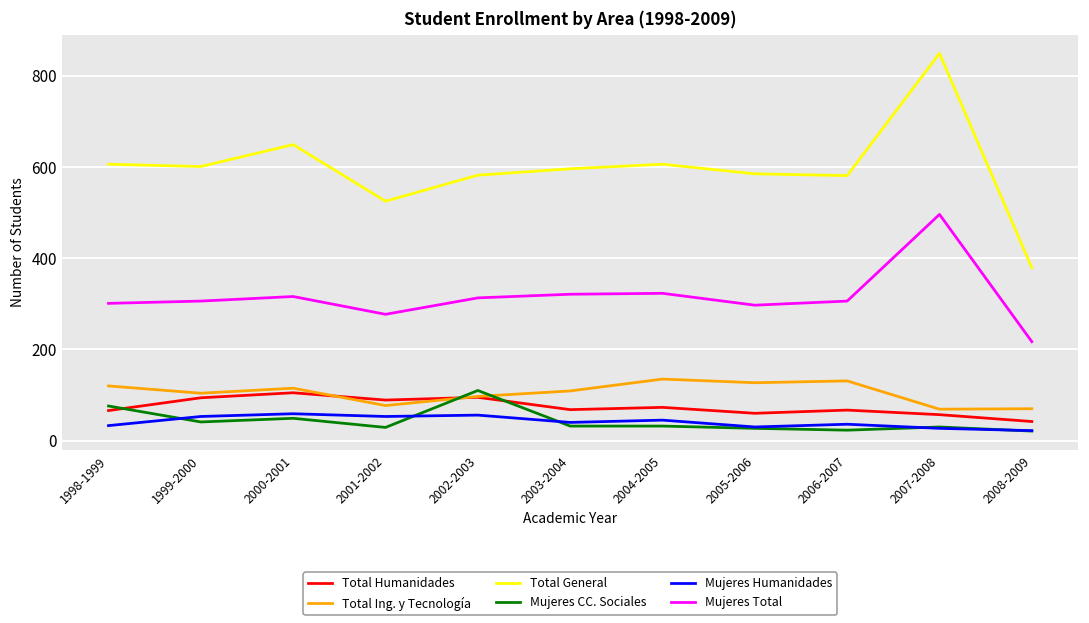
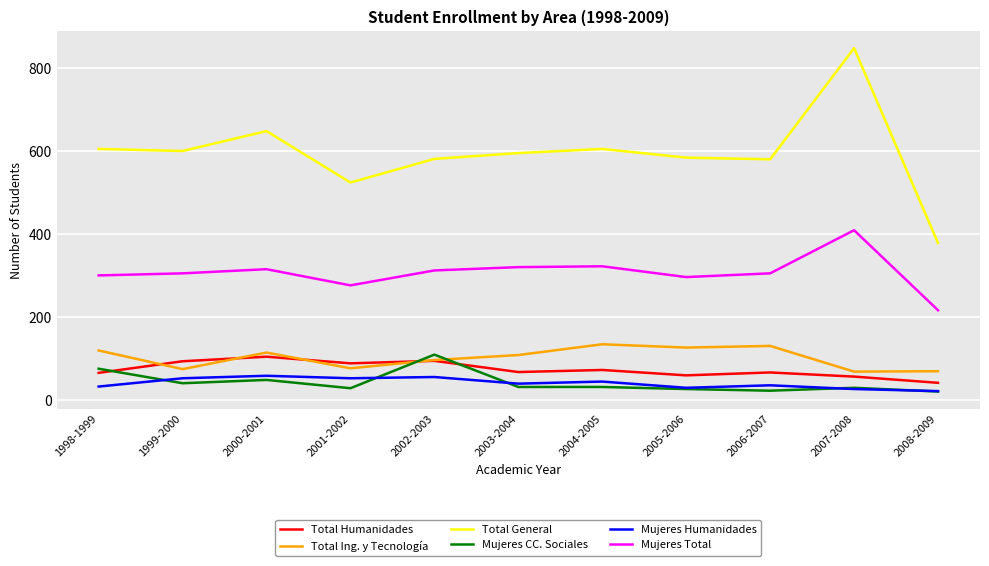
Total Ing. y Tecnología, 1999-2000: 100 -> 80
Mujeres Total, 2007-2008: 500 -> 410
